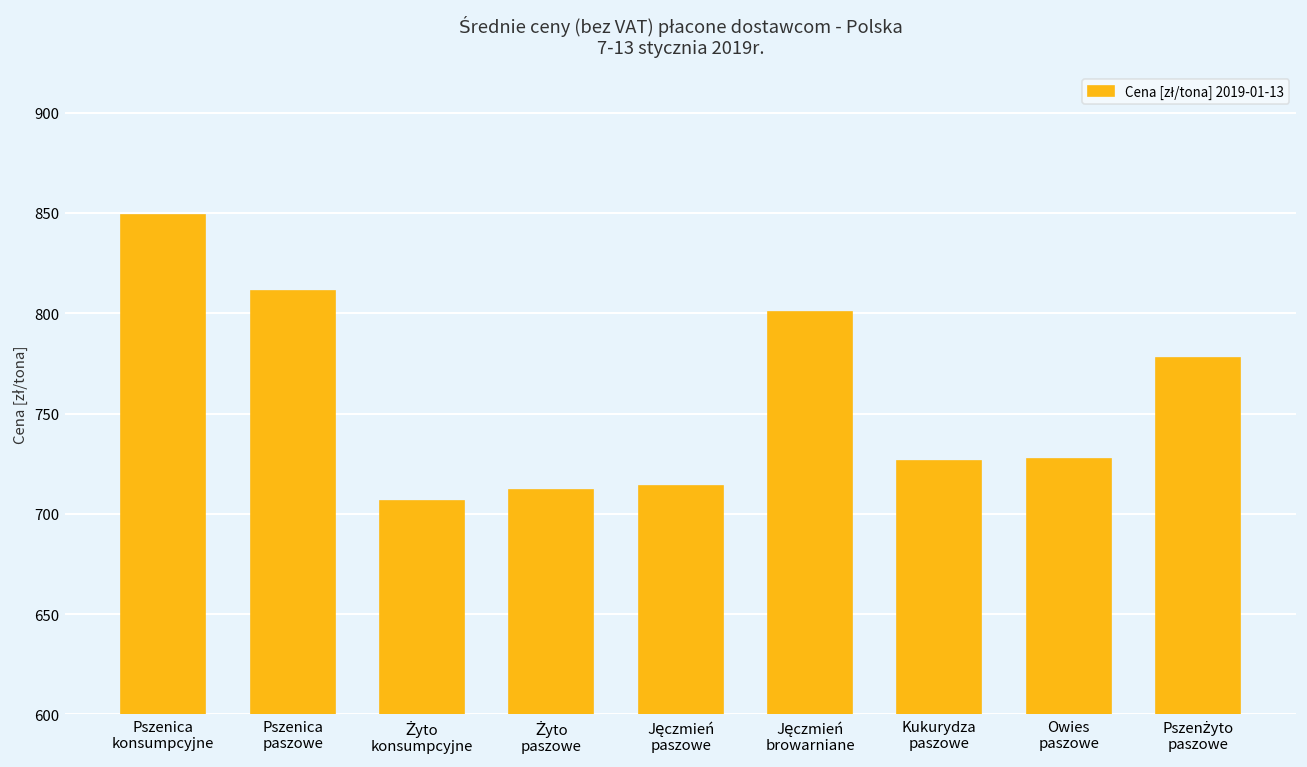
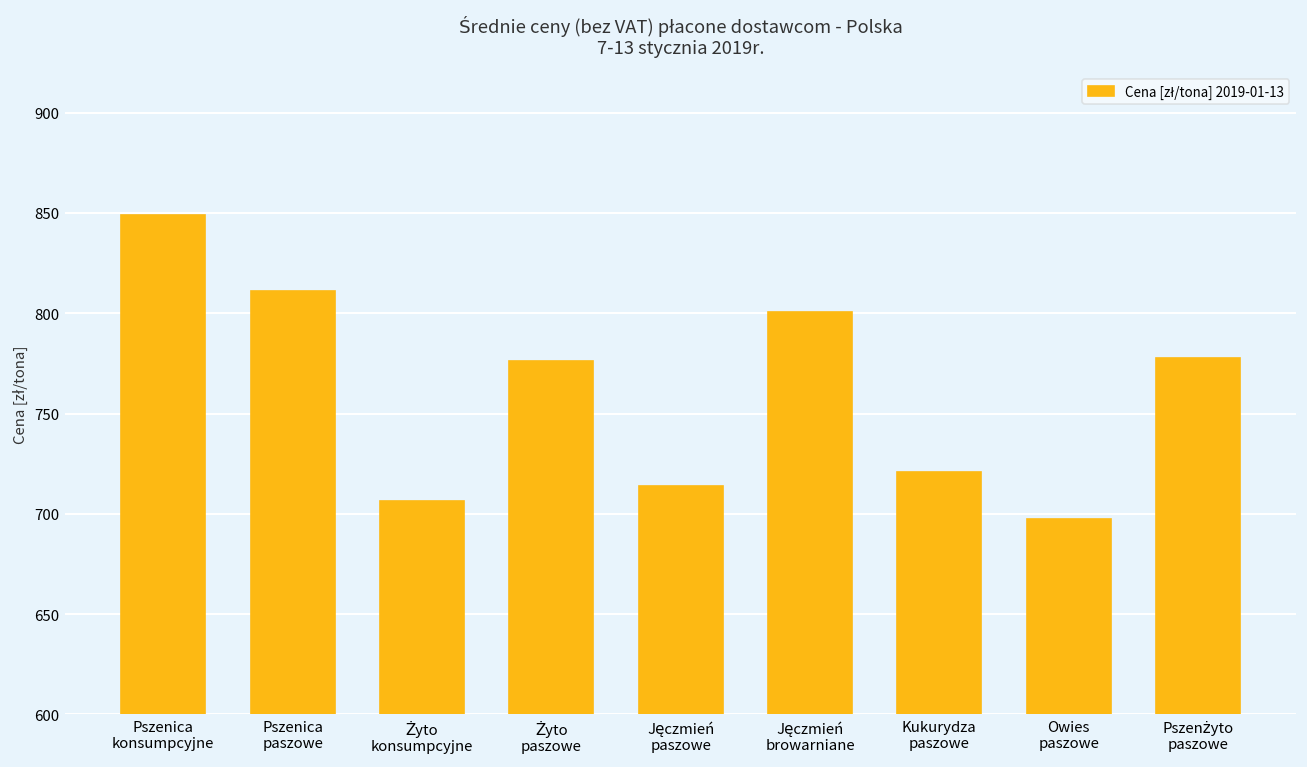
Żyto paszowe: 712 -> 776
Kukurydza paszowe: 727 -> 721
Owies paszowe: 727 -> 698
